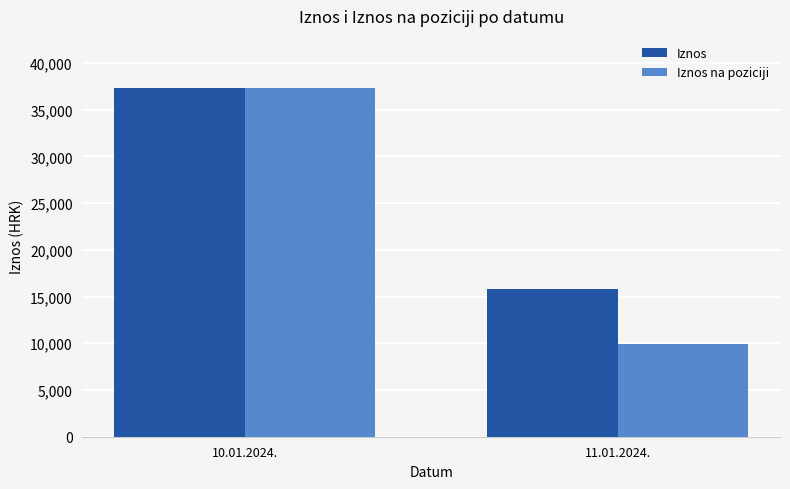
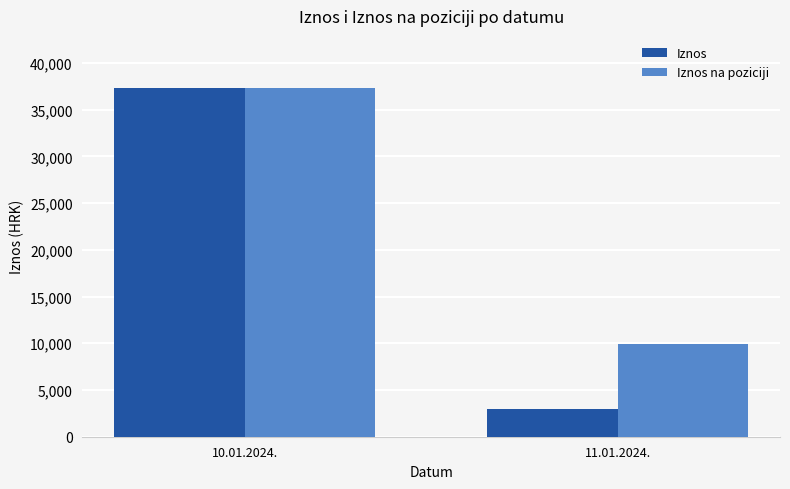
Iznos, 11.01.2024.: 16,000 -> 3,000
